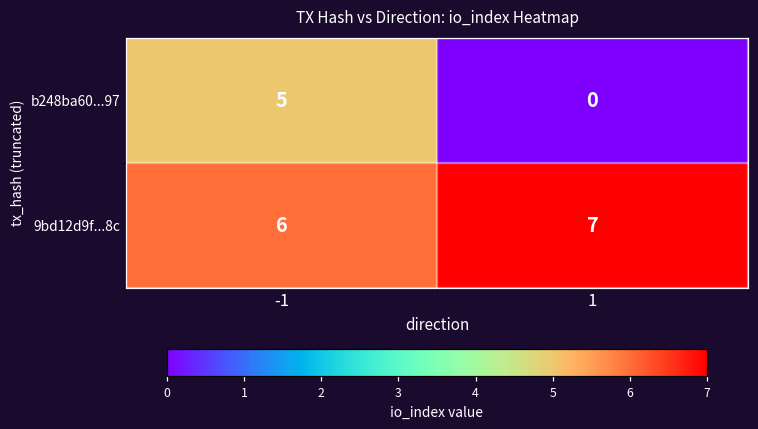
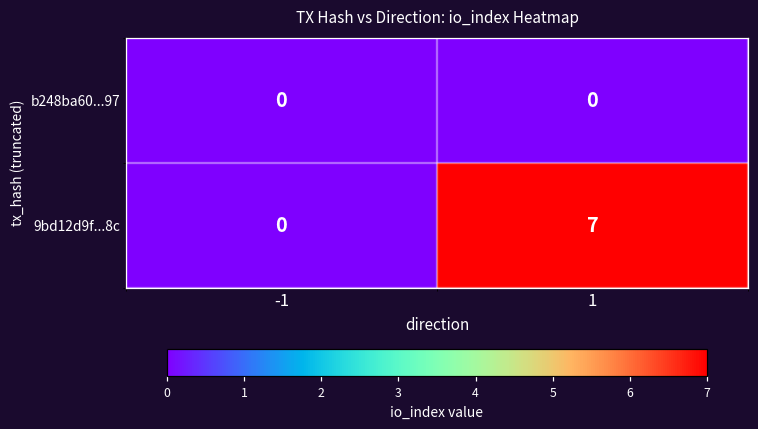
b248ba60...97, -1: 5 -> 0
9bd12d9f...8c, -1: 6 -> 0
